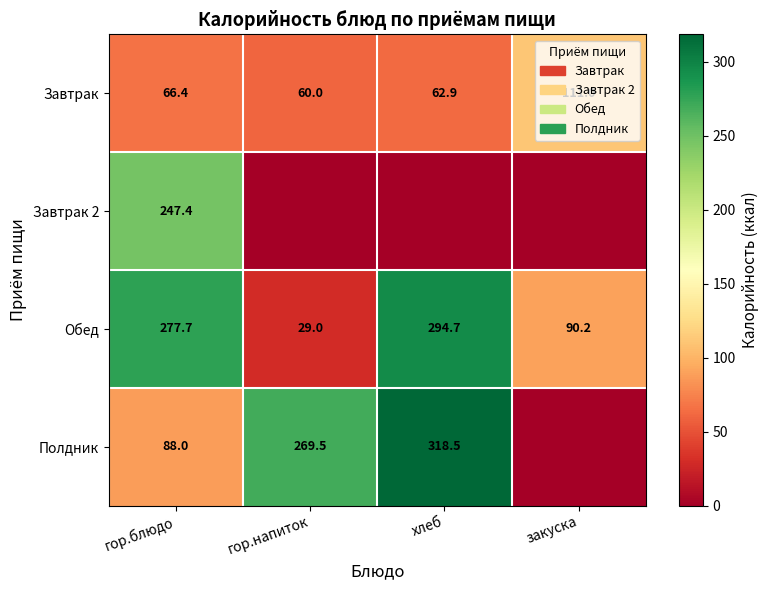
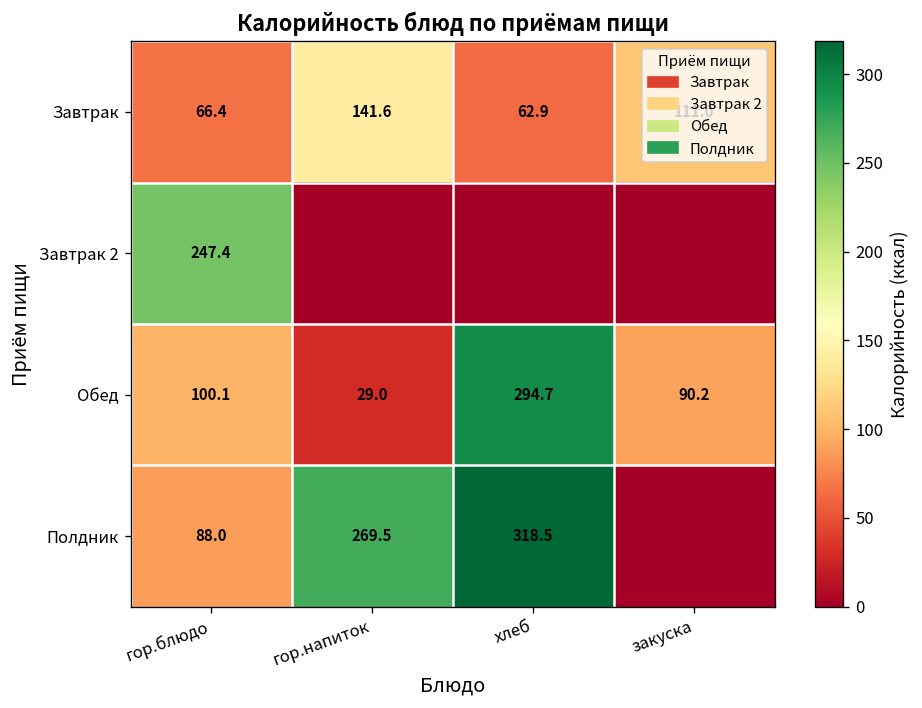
Завтрак, гор.напиток: 60.0 -> 141.6
Обед, гор.блюдо: 277.7 -> 100.1
